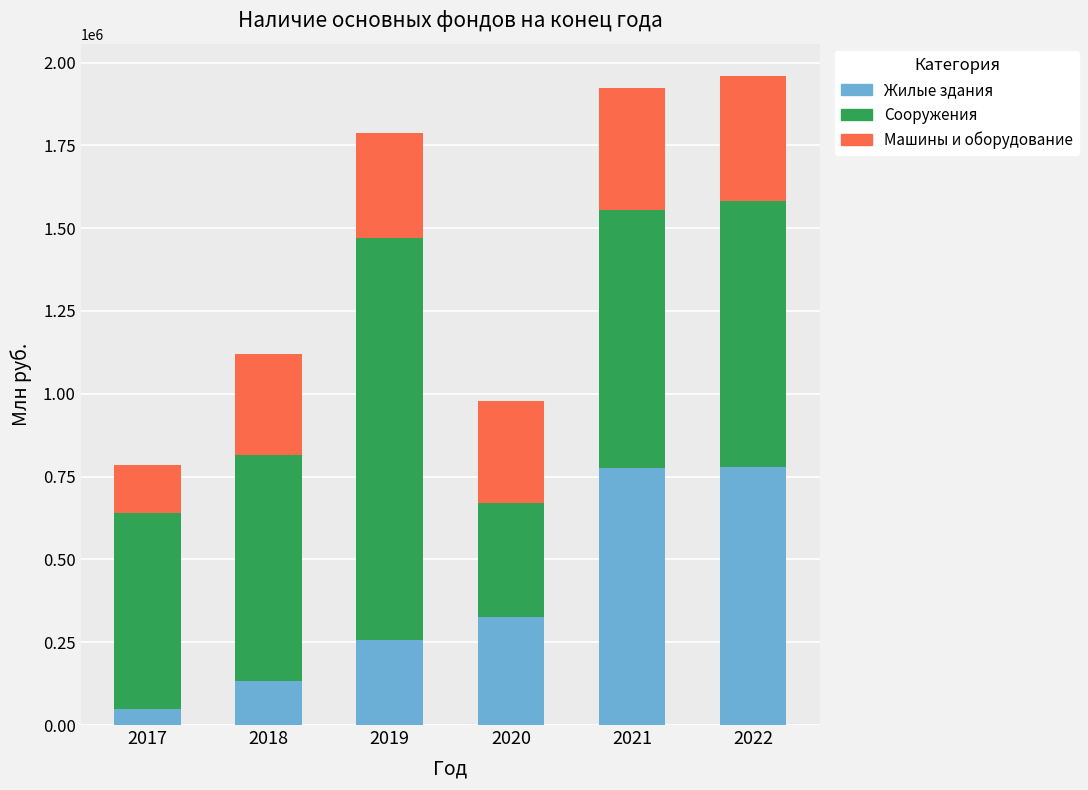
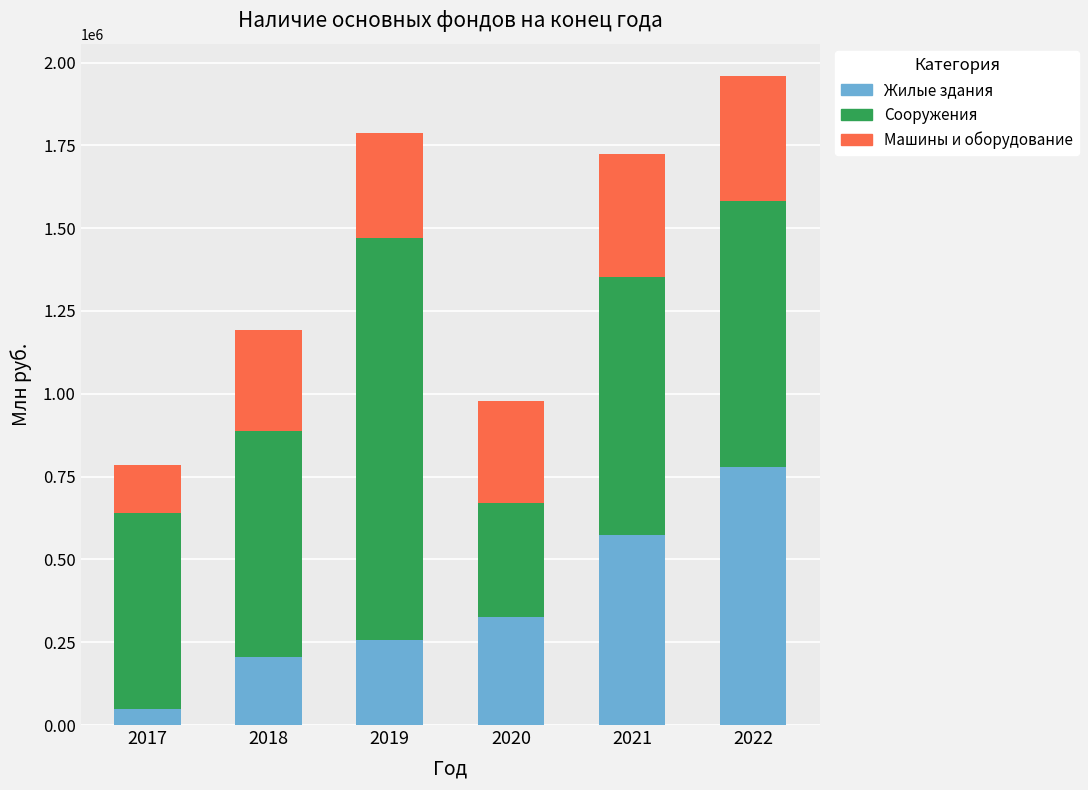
Жилые здания, 2018: 130000 -> 210000
Жилые здания, 2021: 770000 -> 570000
